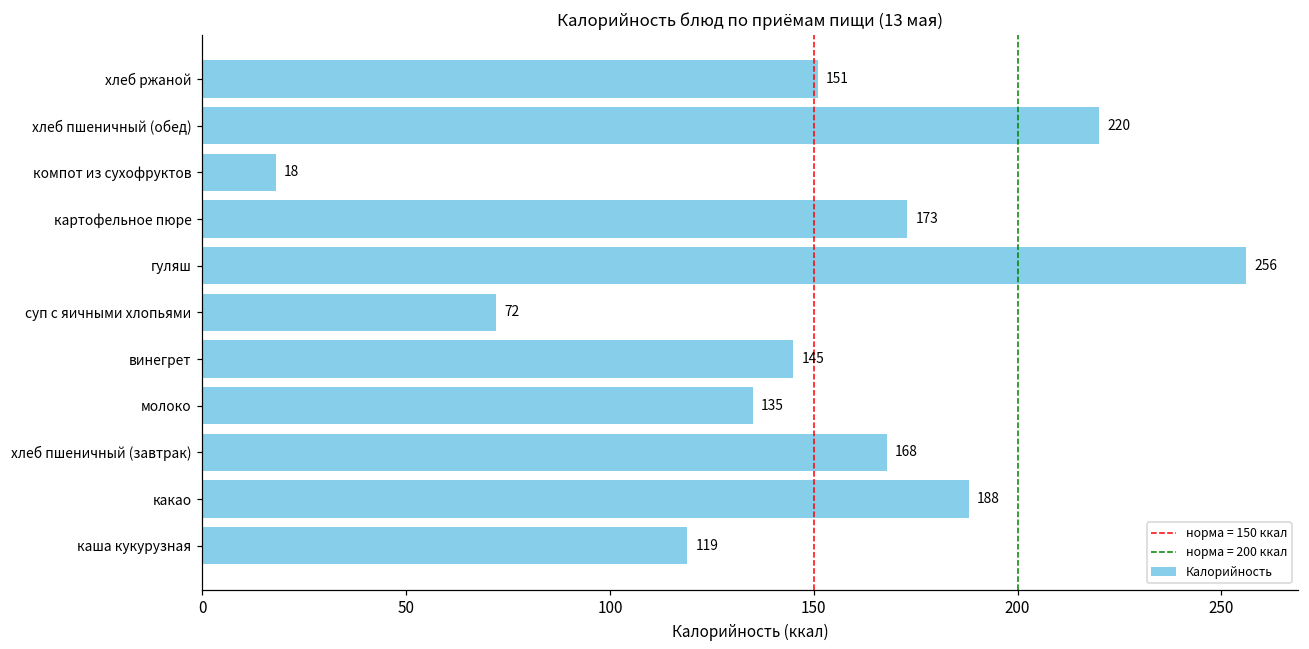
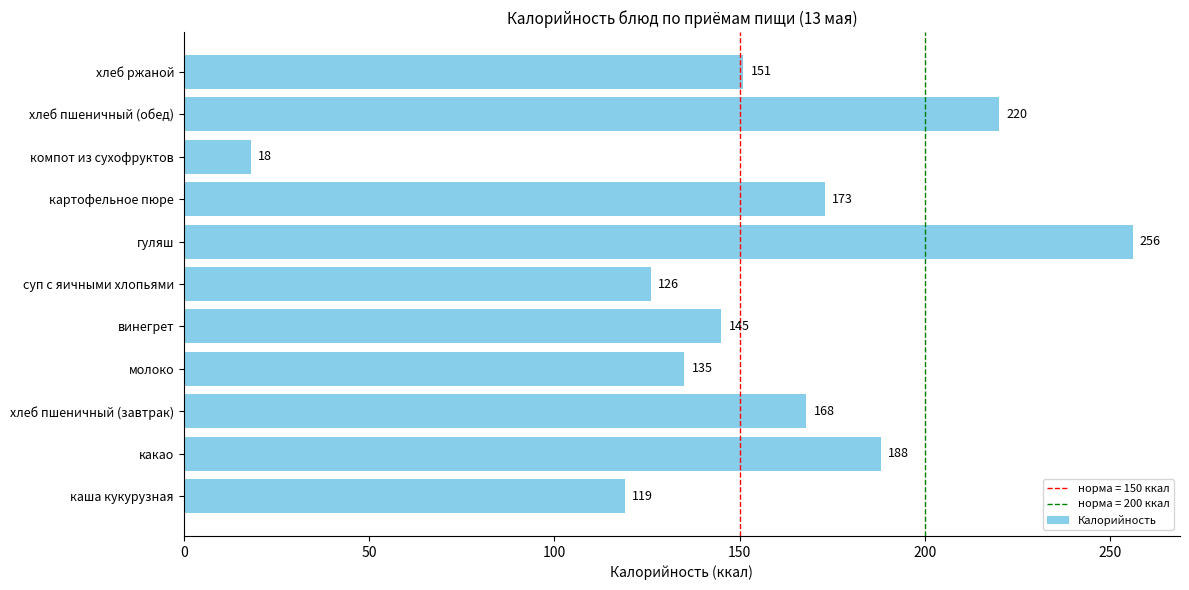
суп с яичными хлопьями: 72 -> 126
